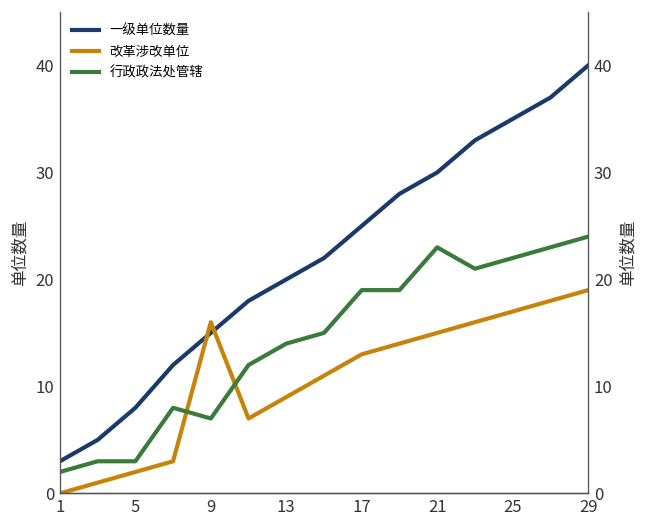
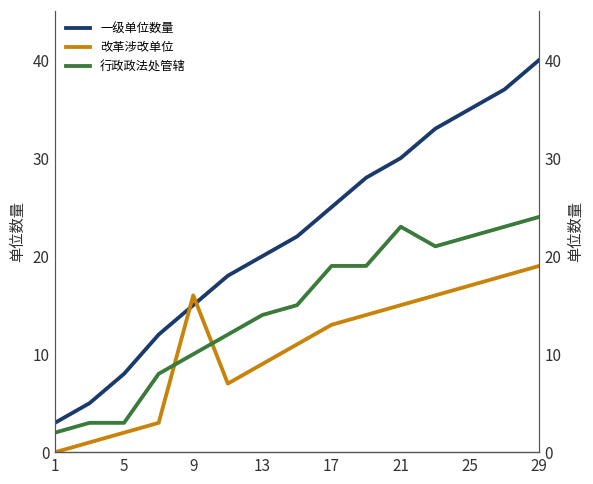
行政政法处管辖, 9: 7 -> 10
